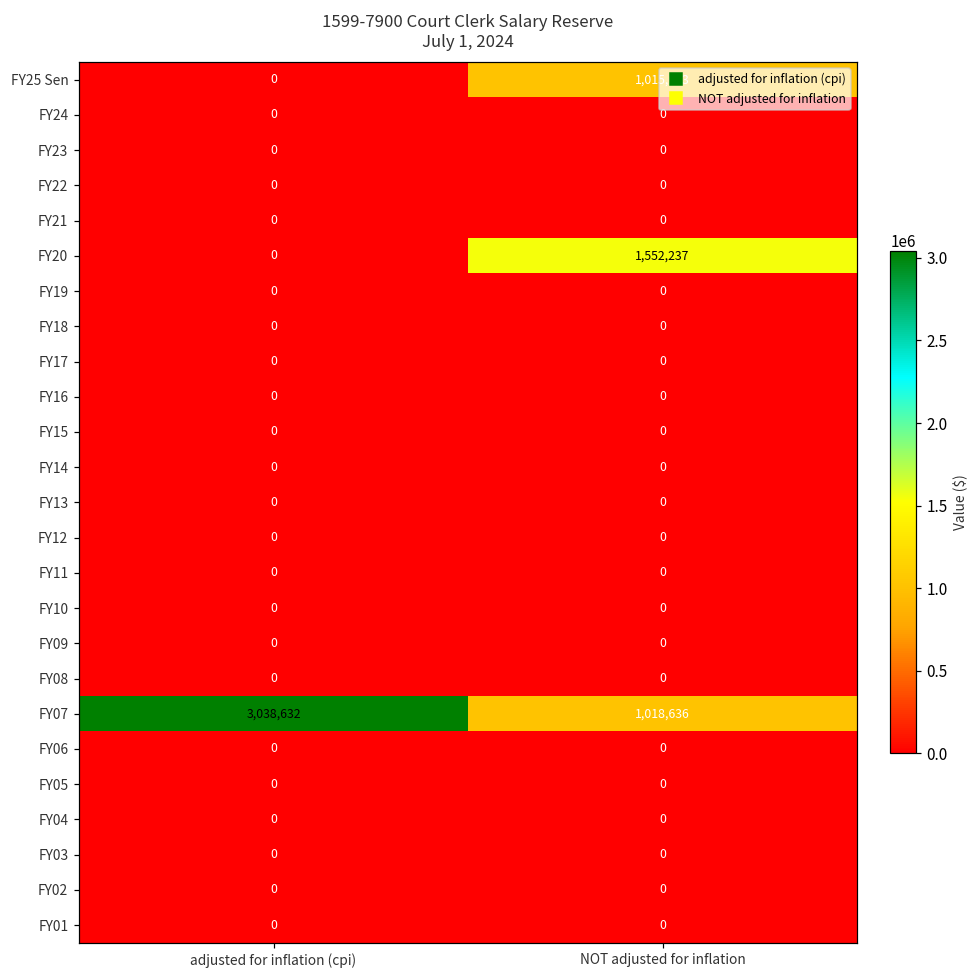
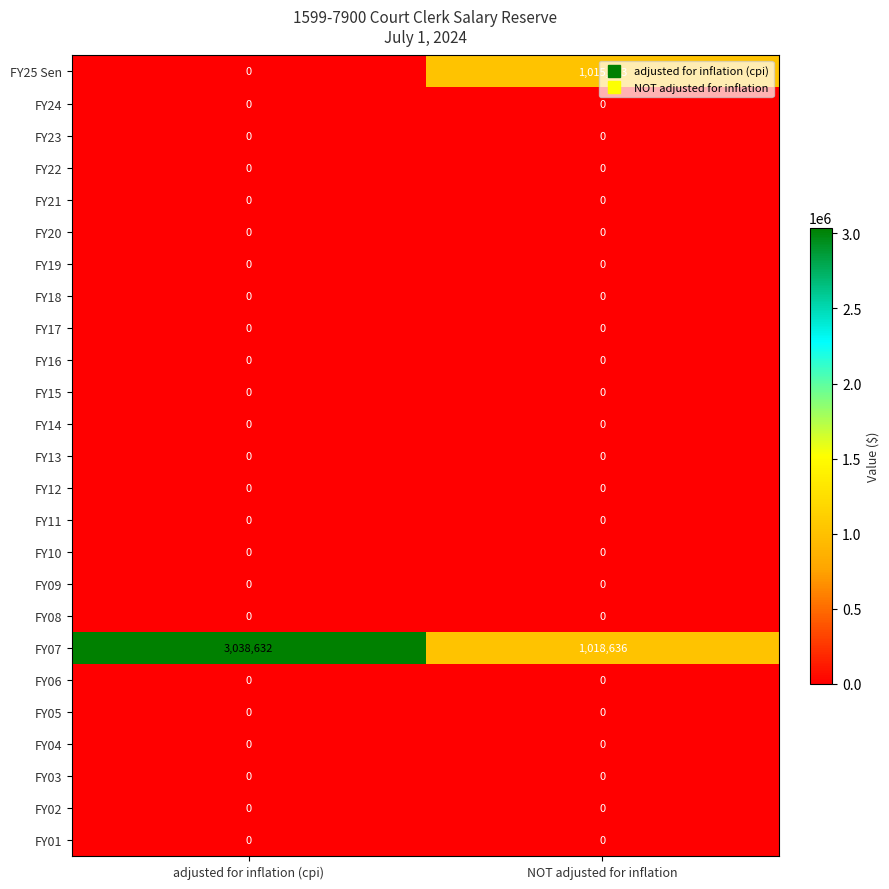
FY20, NOT adjusted for inflation: 1,552,237 -> 0
